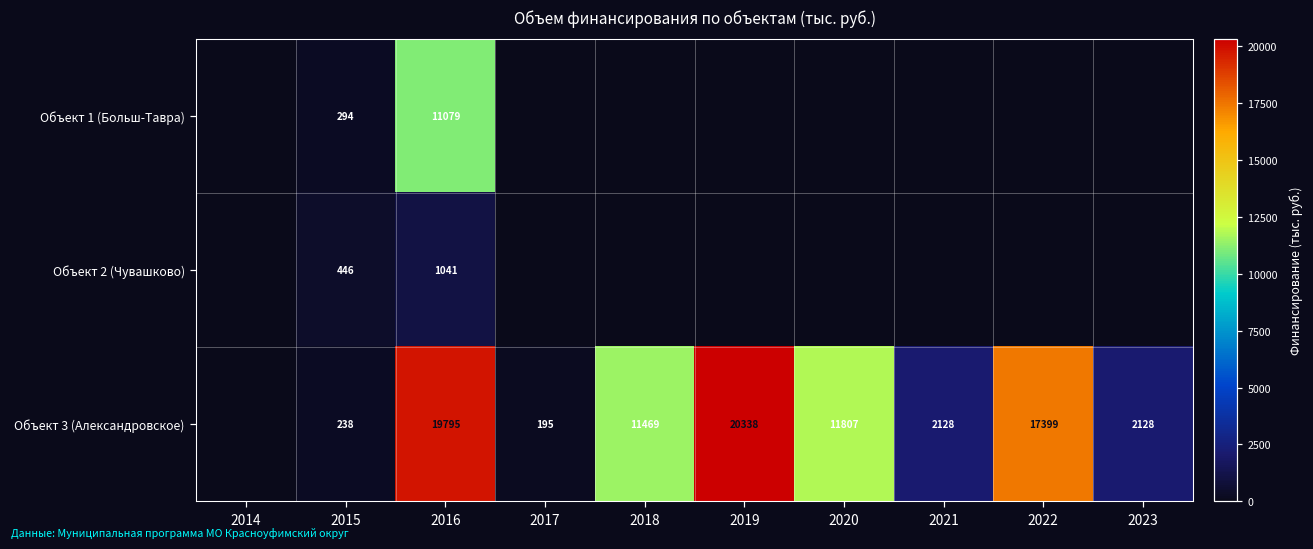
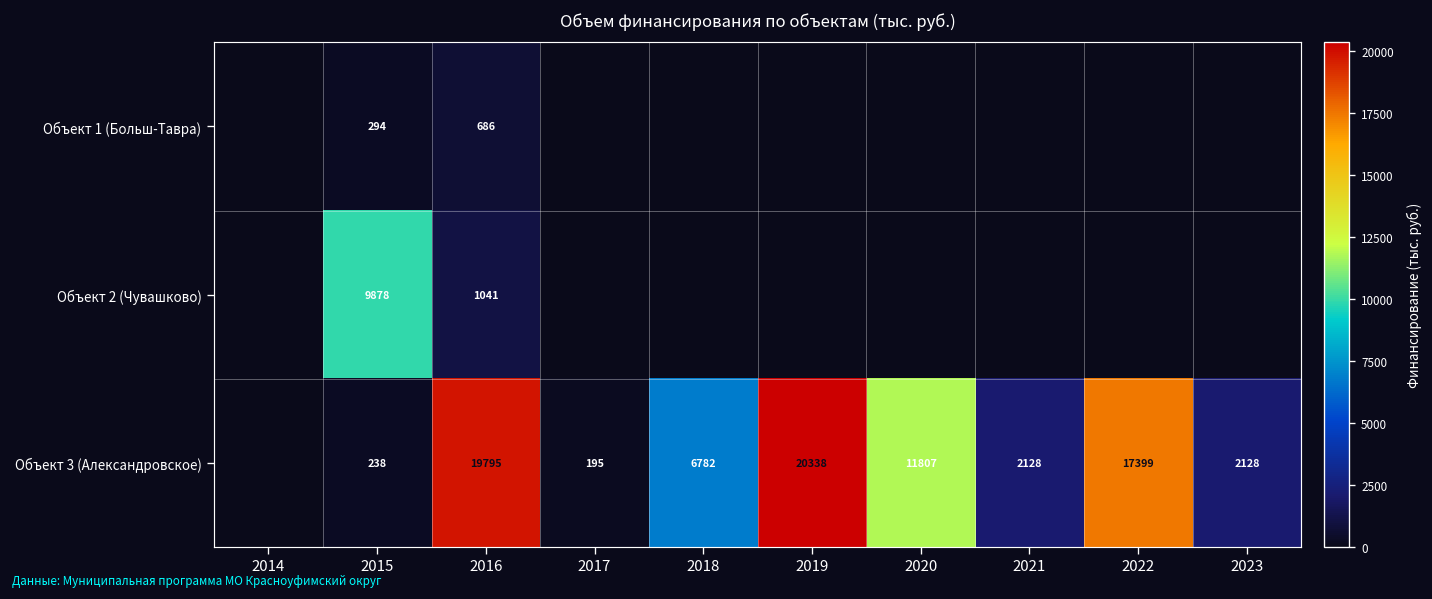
Объект 1 (Больш-Тавра), 2016: 11079 -> 686
Объект 2 (Чувашково), 2015: 446 -> 9878
Объект 3 (Александровское), 2018: 11469 -> 6782
